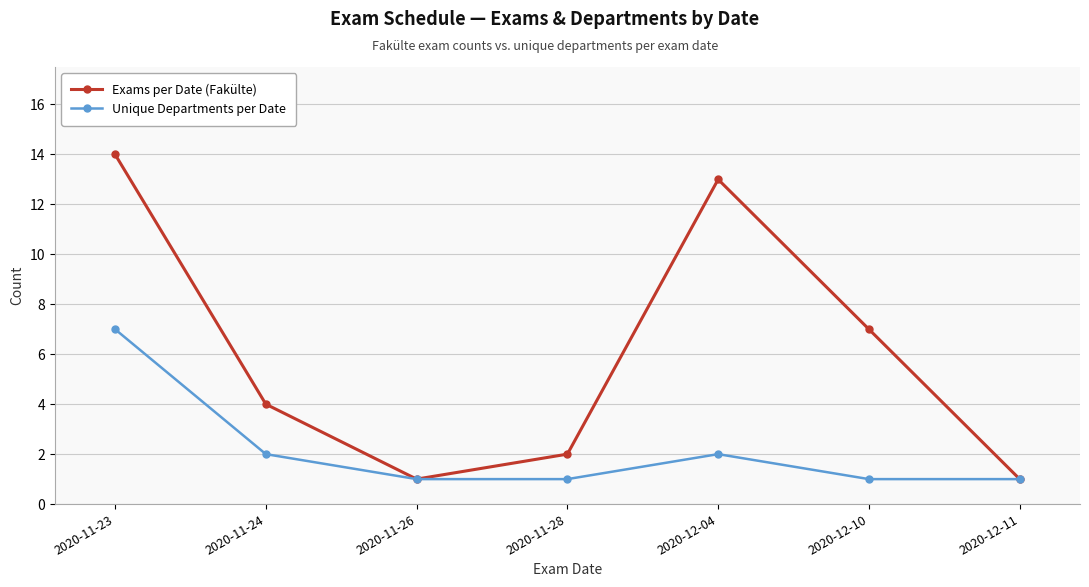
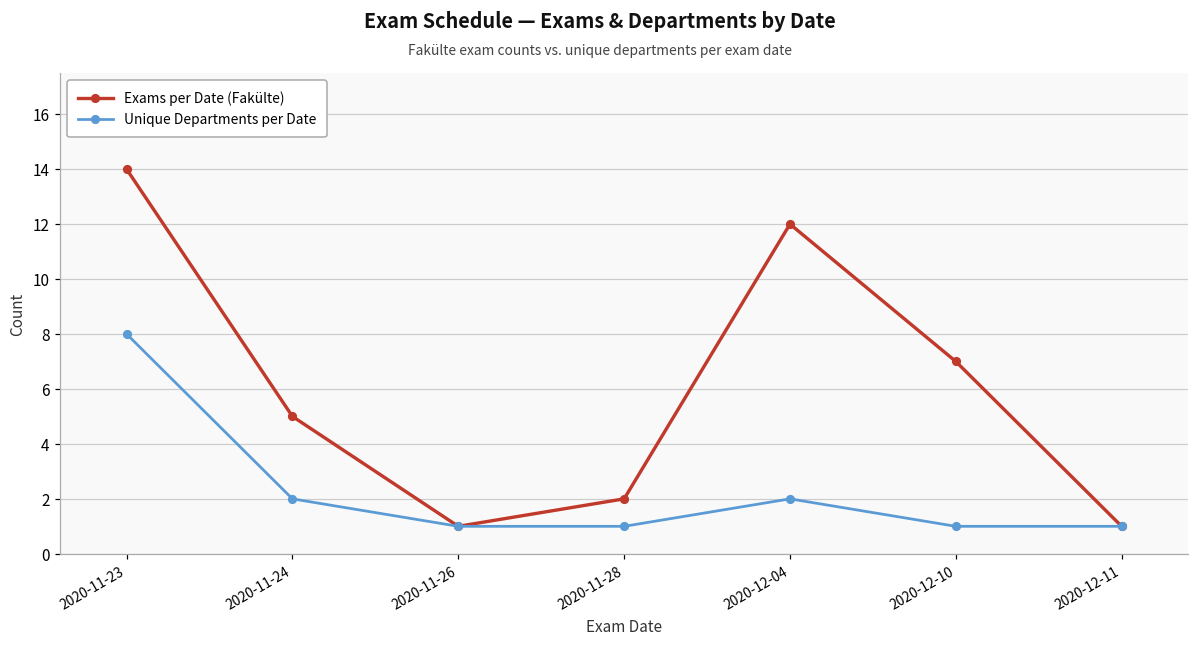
Unique Departments per Date, 2020-11-23: 7 -> 8
Exams per Date (Fakülte), 2020-11-24: 4 -> 5
Exams per Date (Fakülte), 2020-12-04: 13 -> 12
